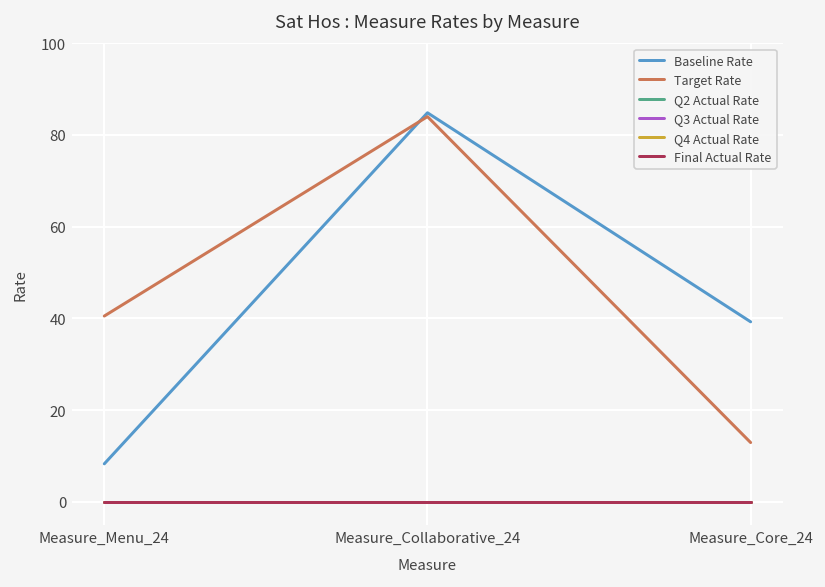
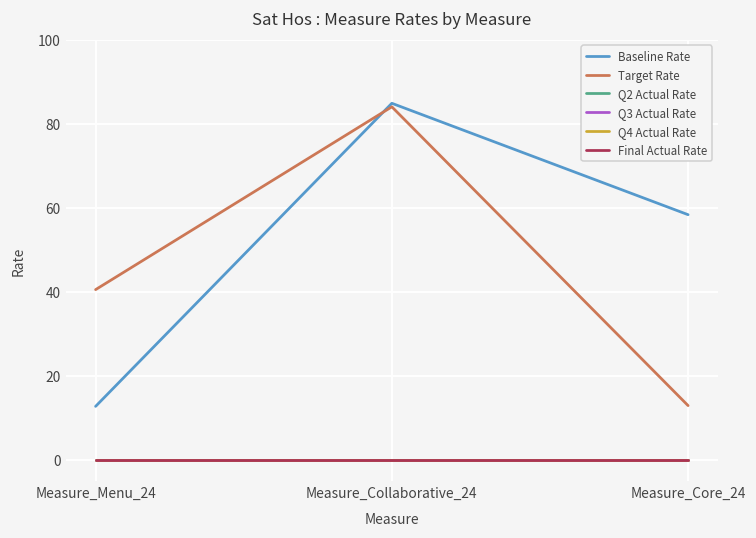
Baseline Rate, Measure_Menu_24: 8 -> 13
Baseline Rate, Measure_Core_24: 39 -> 58
